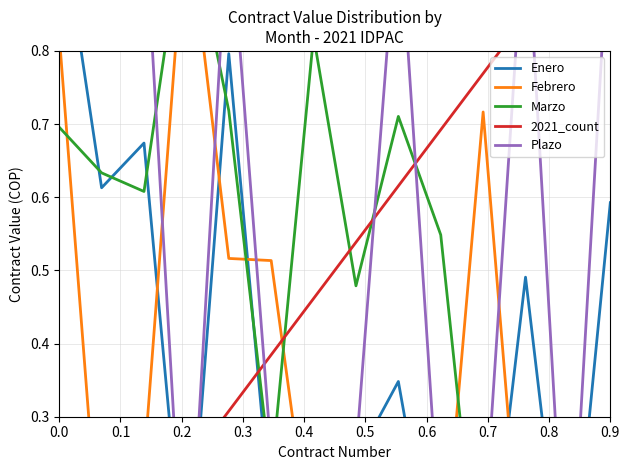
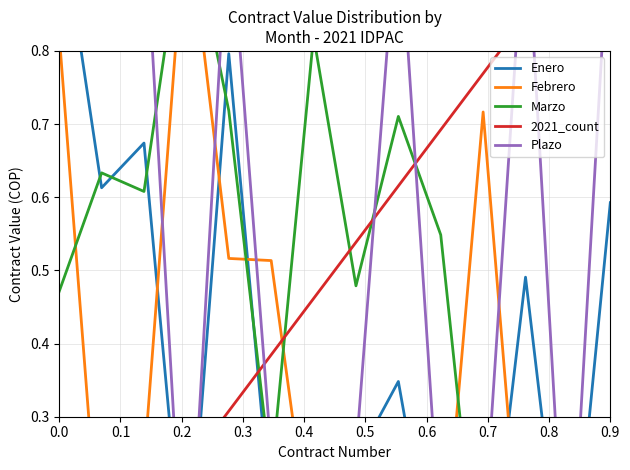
Marzo, 0.0: 0.70 -> 0.47
